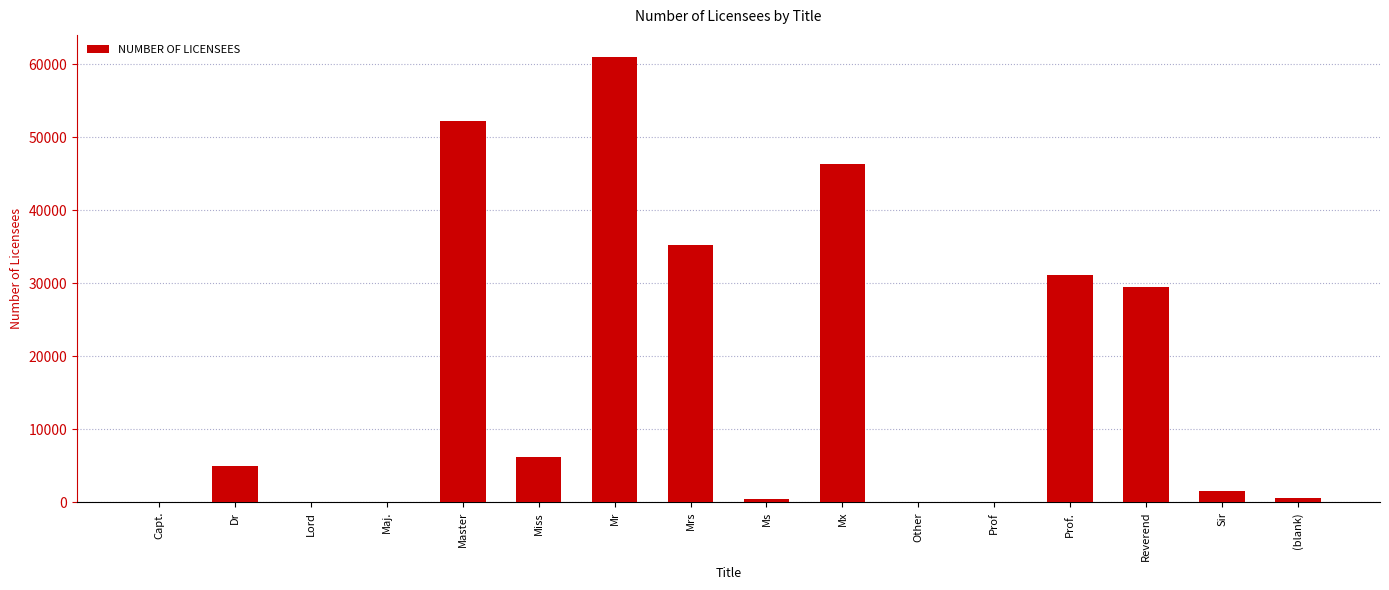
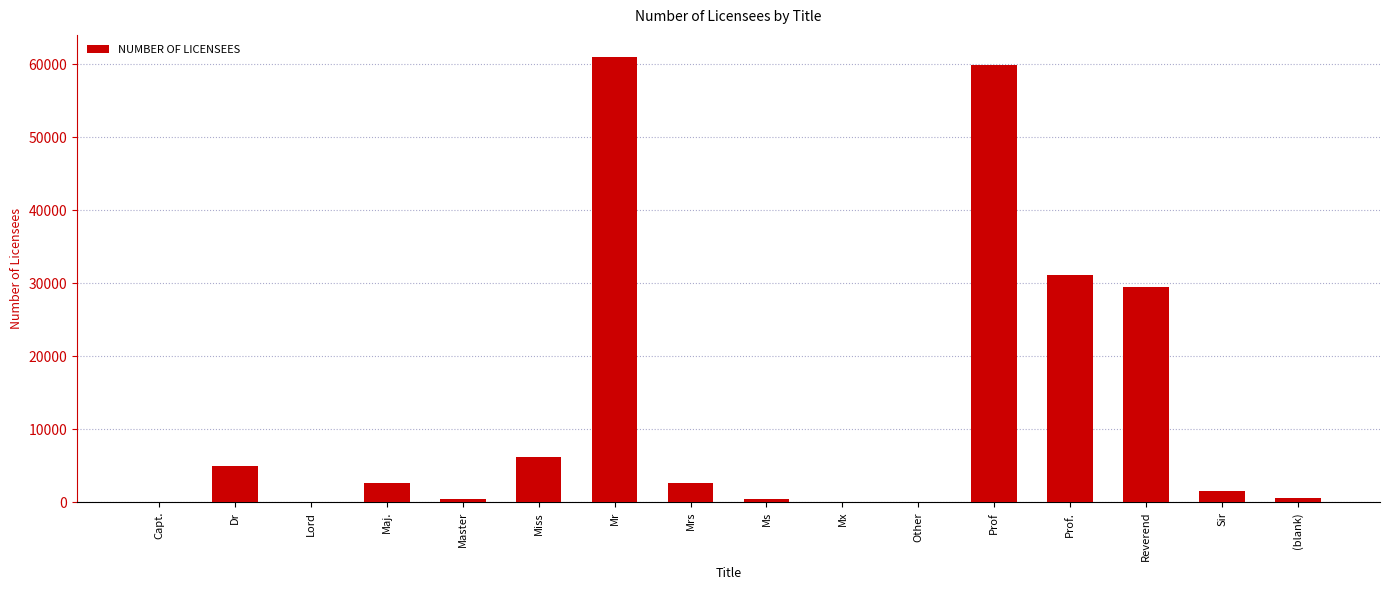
Maj.: 0 -> 3000
Master: 52000 -> 0
Mrs: 35000 -> 3000
Mx: 46000 -> 0
Prof: 0 -> 60000
